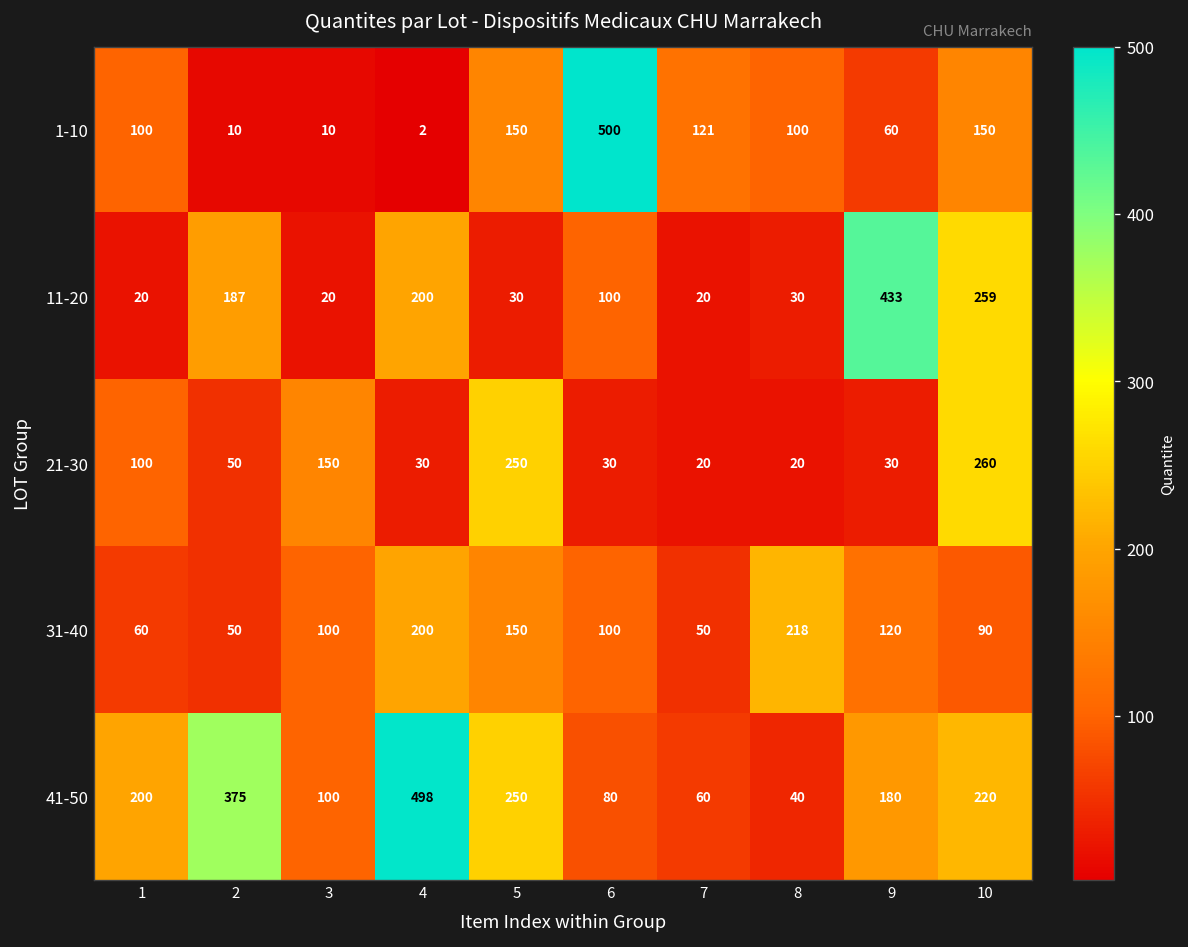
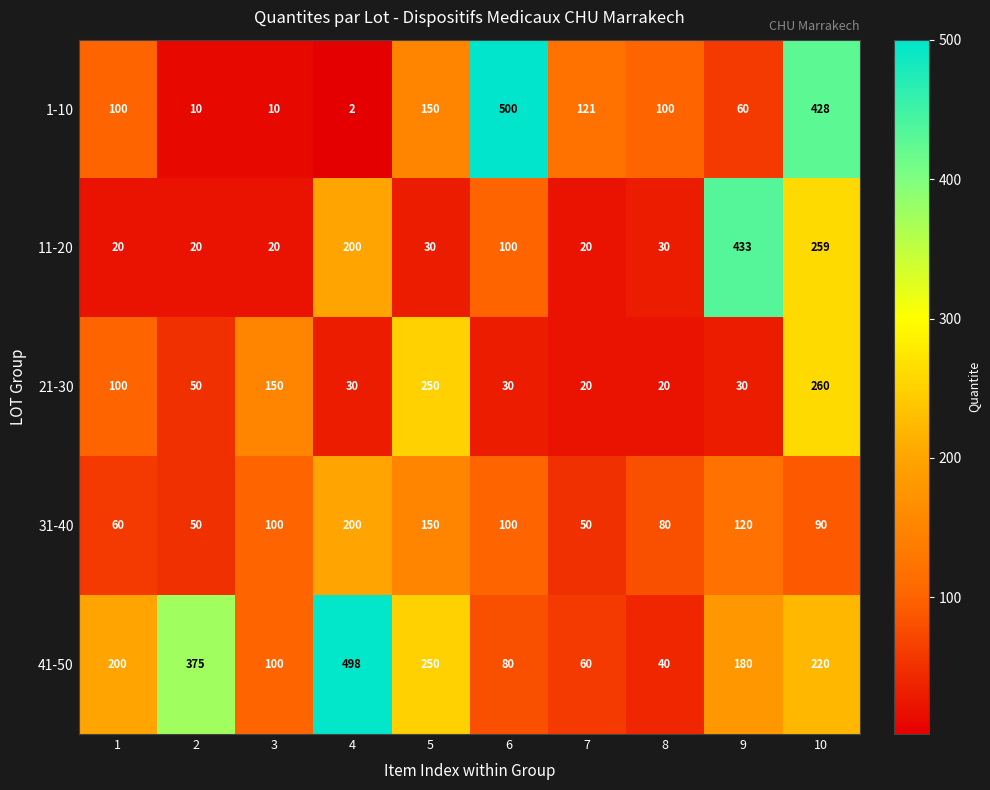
1-10, 10: 150 -> 428
11-20, 2: 187 -> 20
31-40, 8: 218 -> 80
